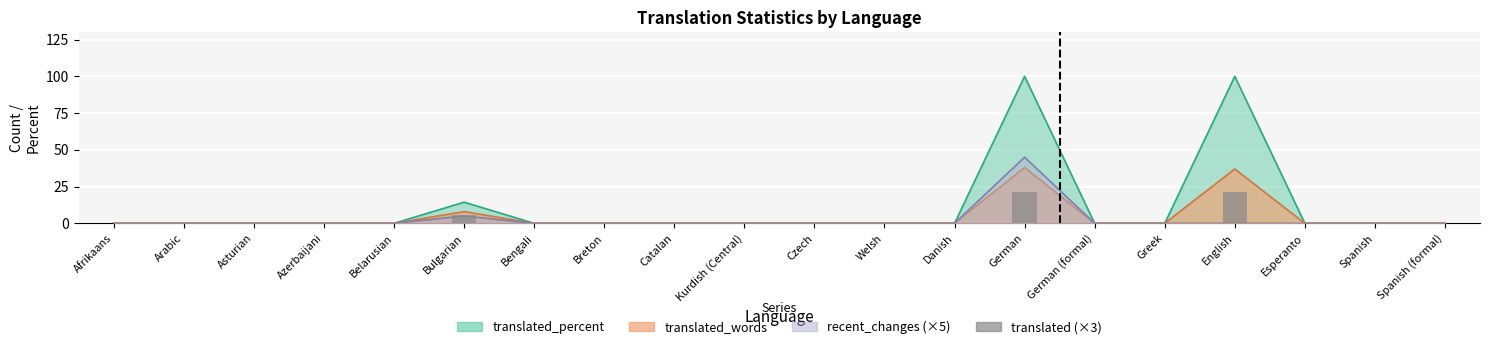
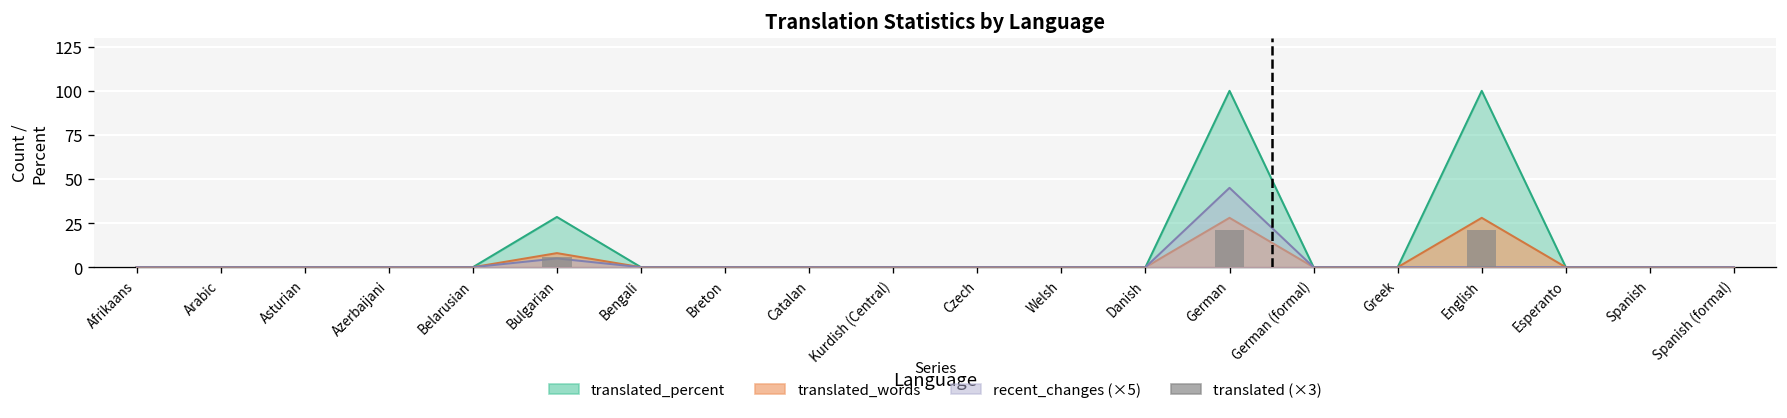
translated_percent, Bulgarian: 14 -> 29
translated_words, German: 38 -> 28
translated_words, English: 37 -> 28
